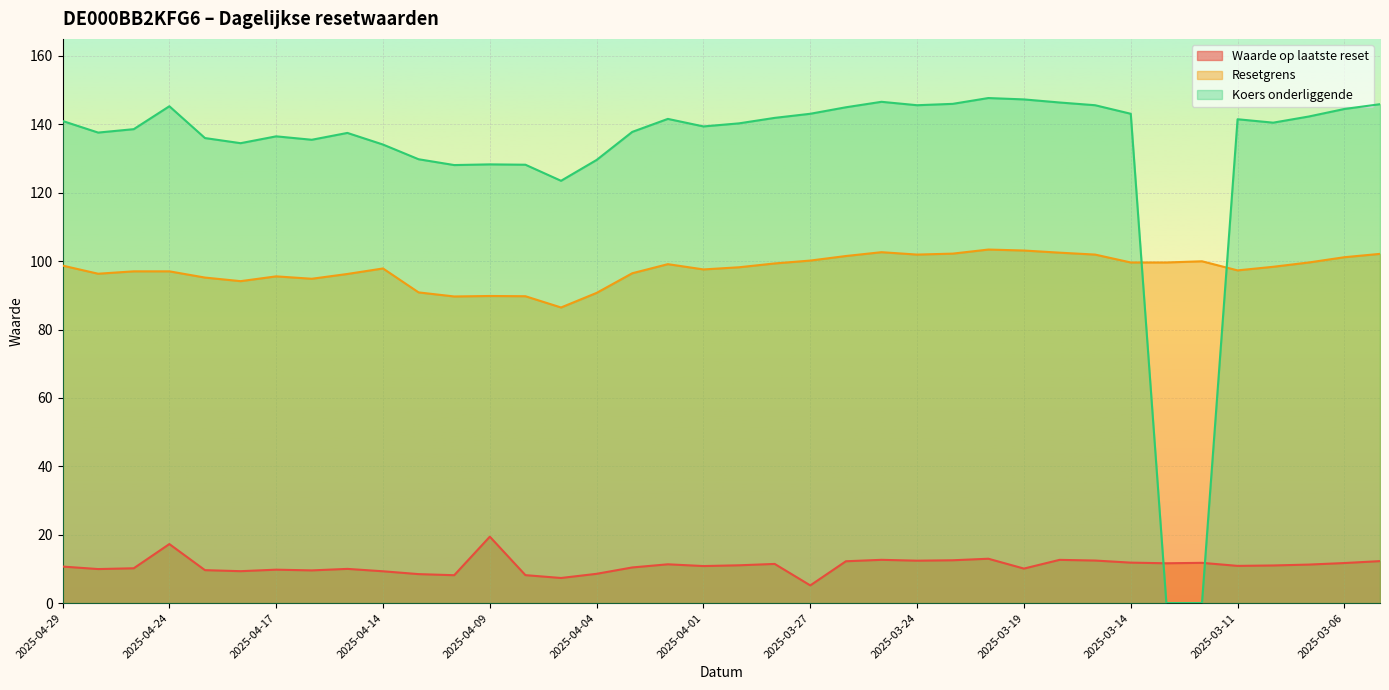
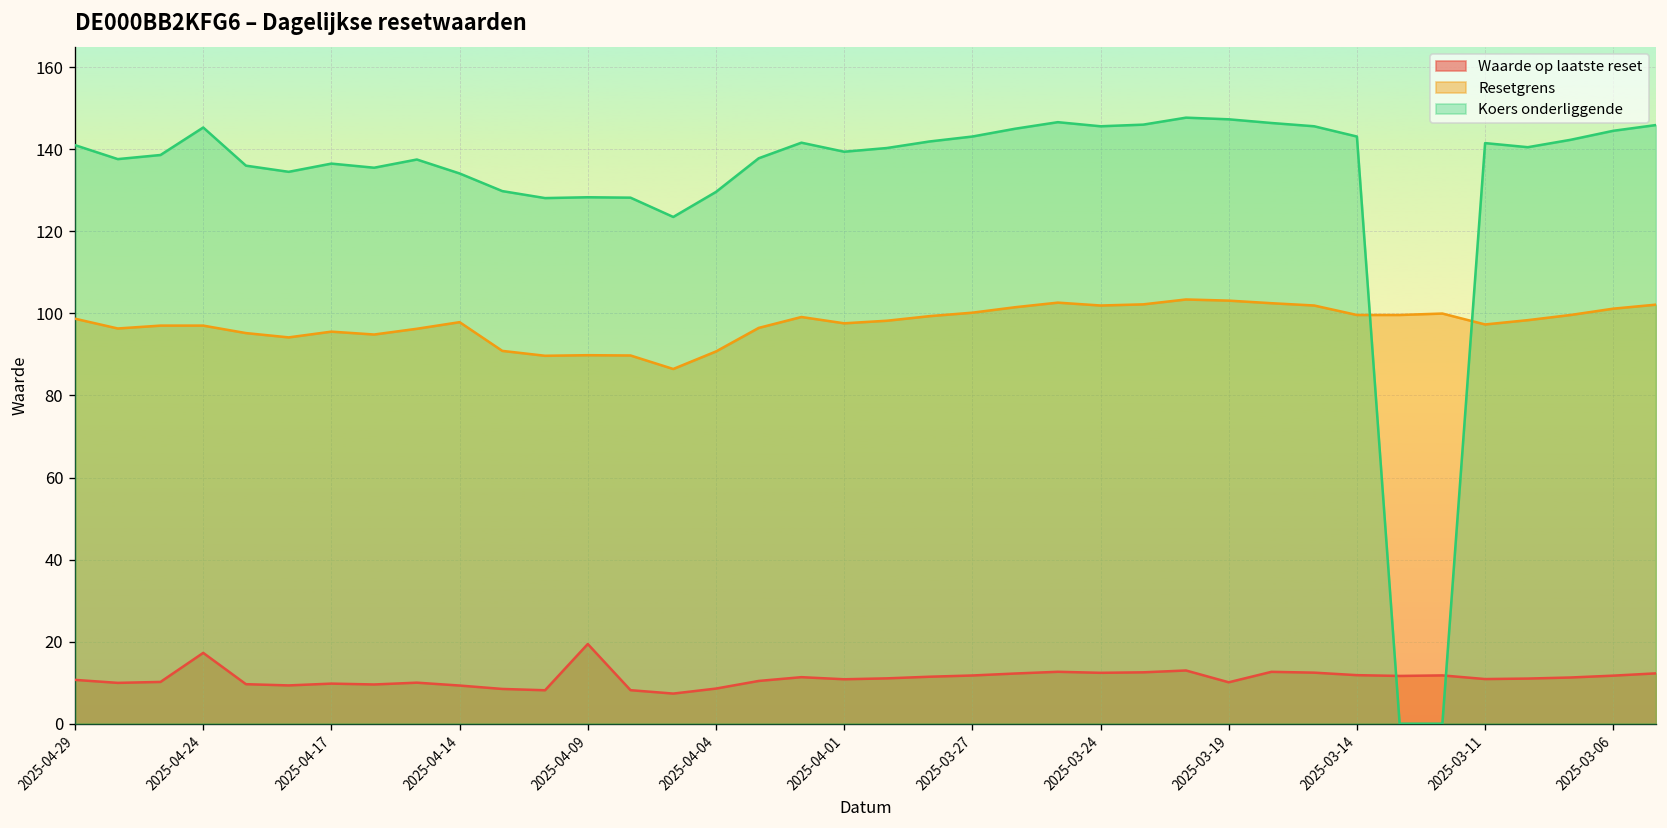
Waarde op laatste reset, 2025-03-27: 5 -> 12
